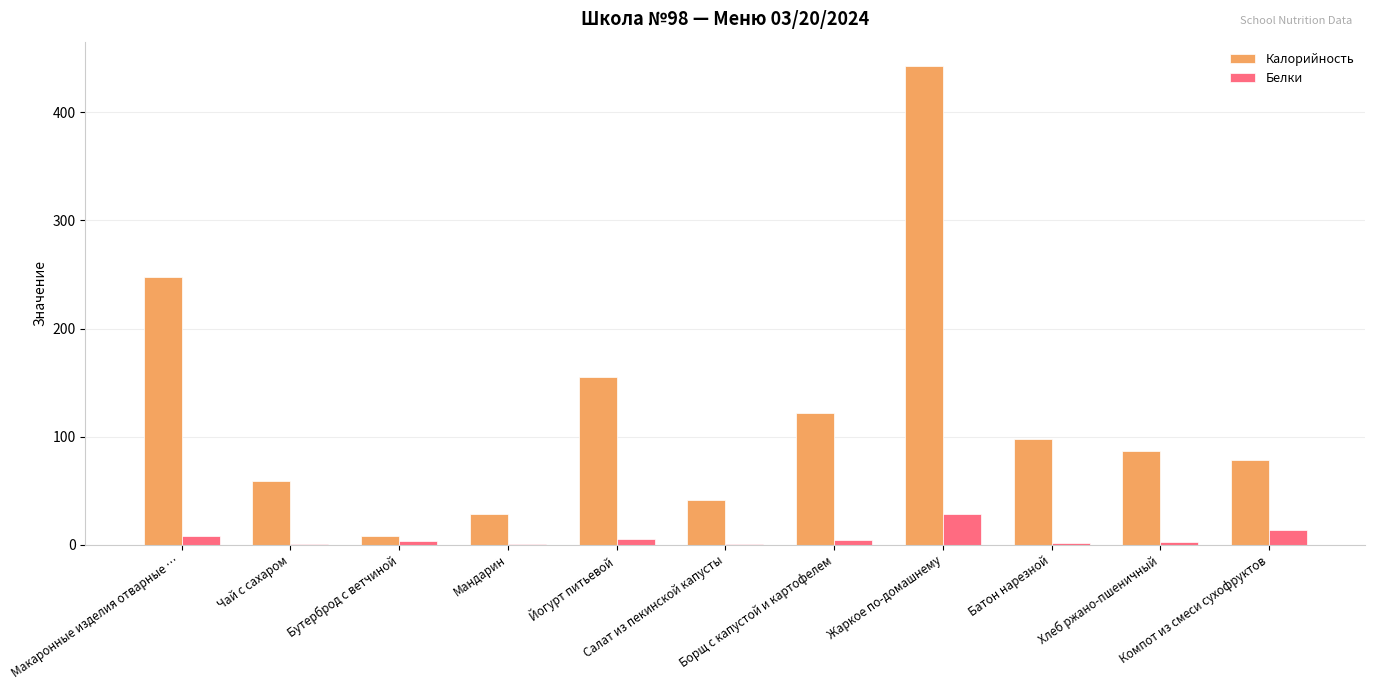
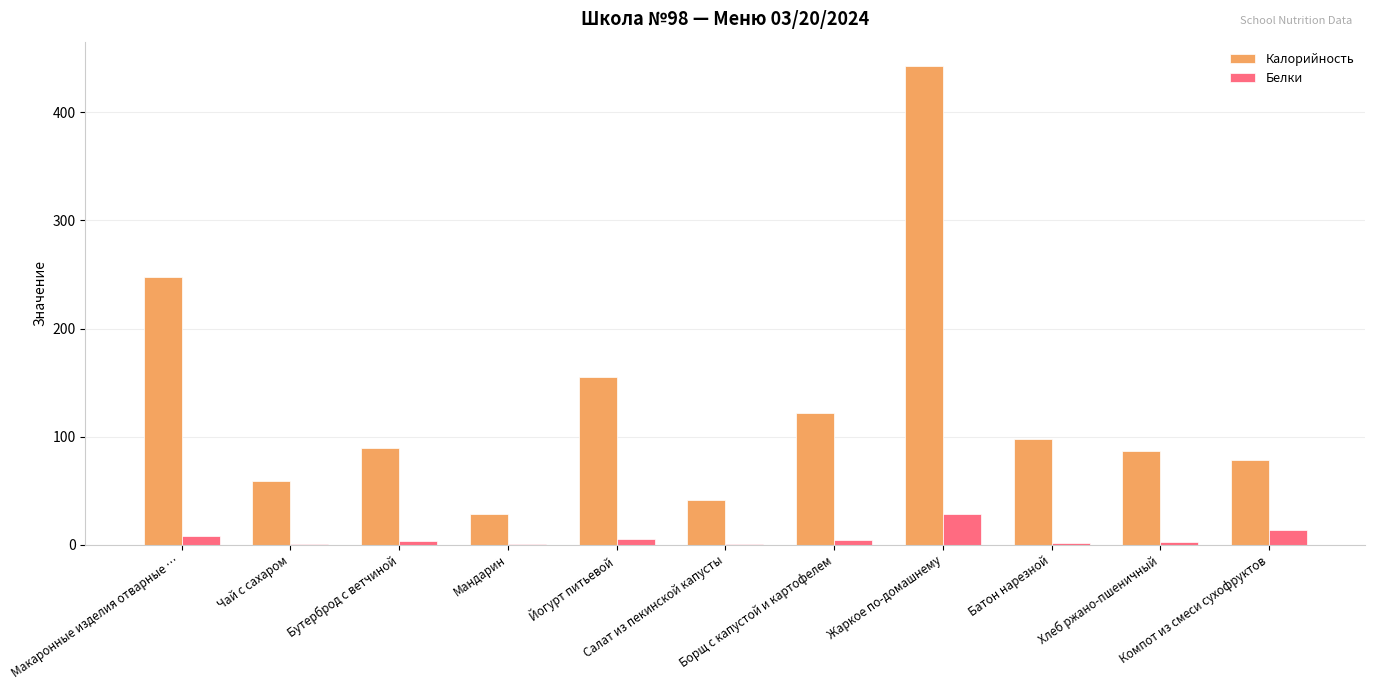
Калорийность, Бутерброд с ветчиной: 8 -> 89
